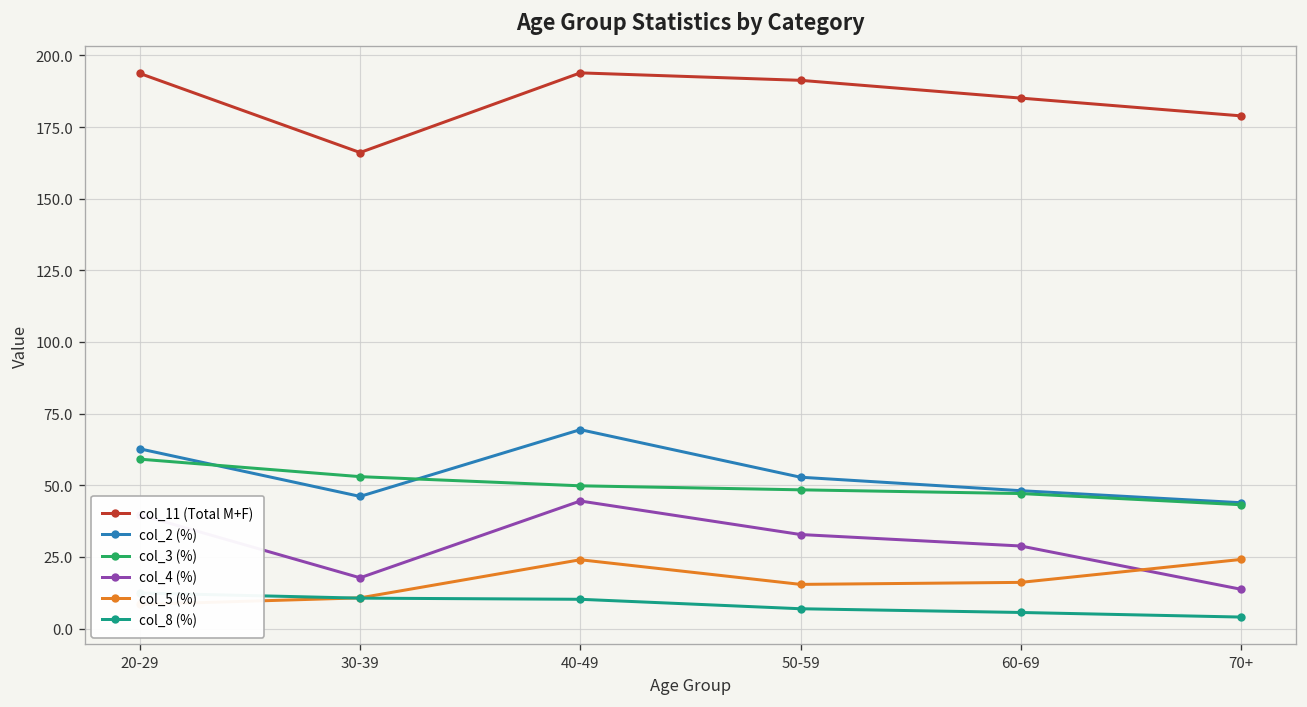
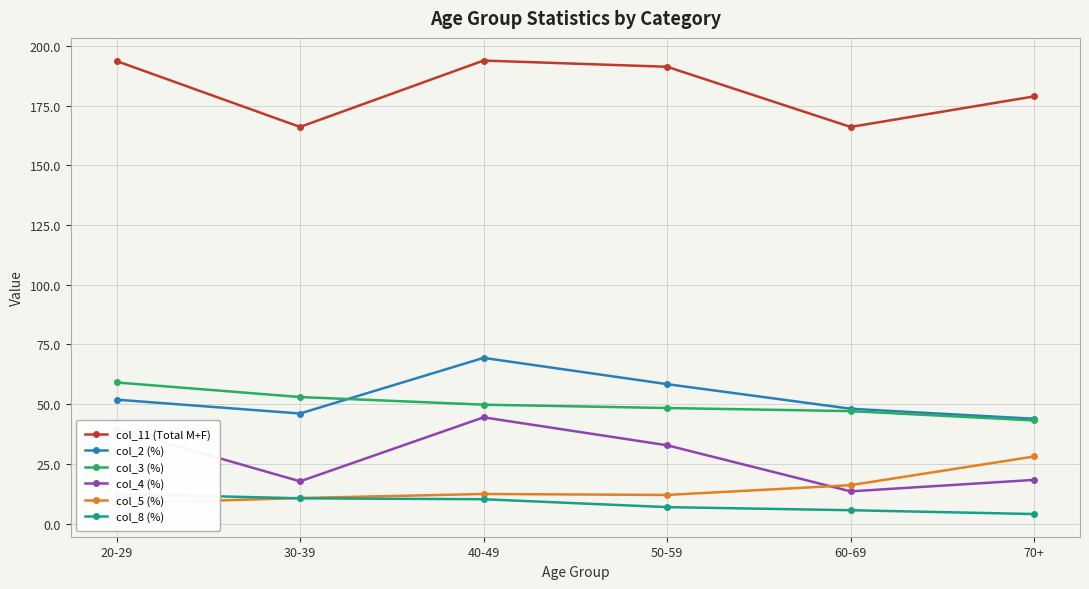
col_2 (%), 20-29: 63 -> 52
col_5 (%), 40-49: 24 -> 12
col_2 (%), 50-59: 53 -> 58
col_5 (%), 50-59: 15 -> 12
col_11 (Total M+F), 60-69: 185 -> 166
col_4 (%), 60-69: 29 -> 14
col_4 (%), 70+: 14 -> 18
col_5 (%), 70+: 24 -> 28
